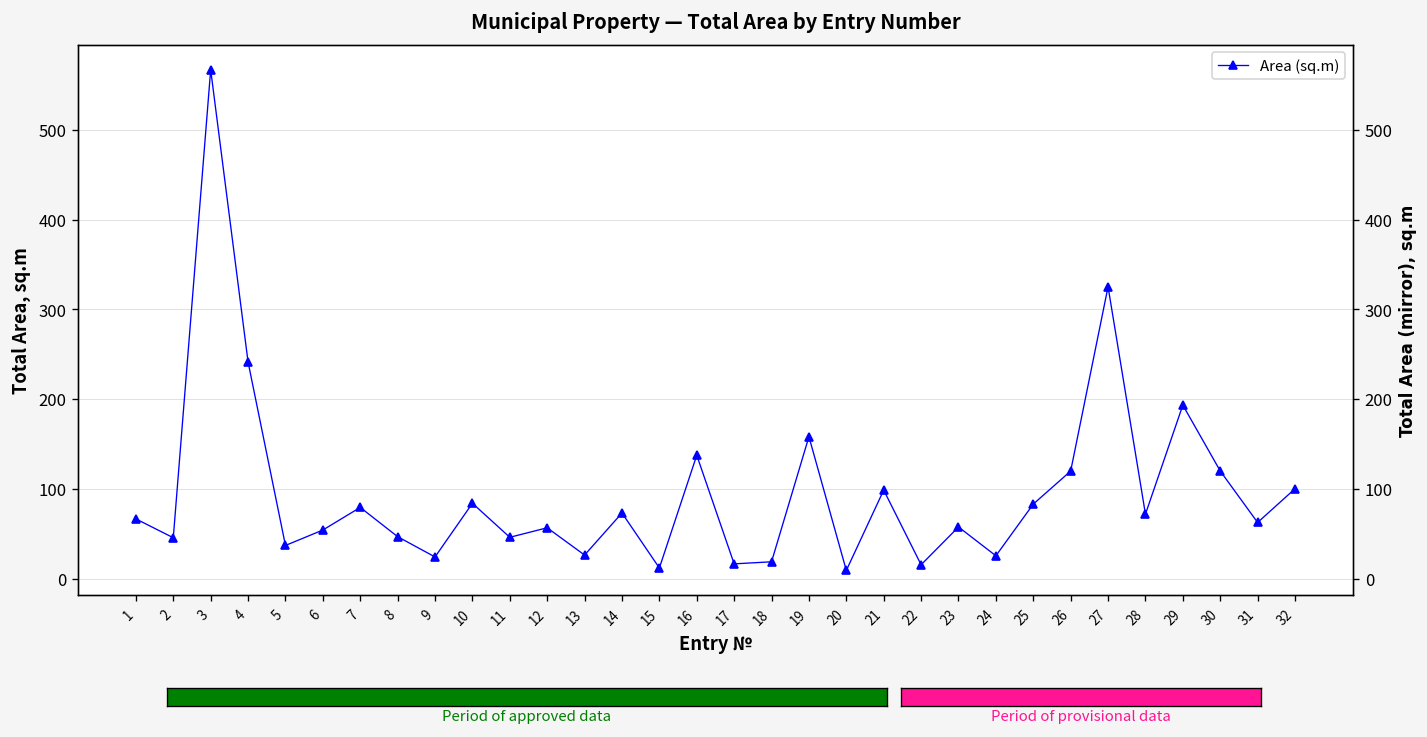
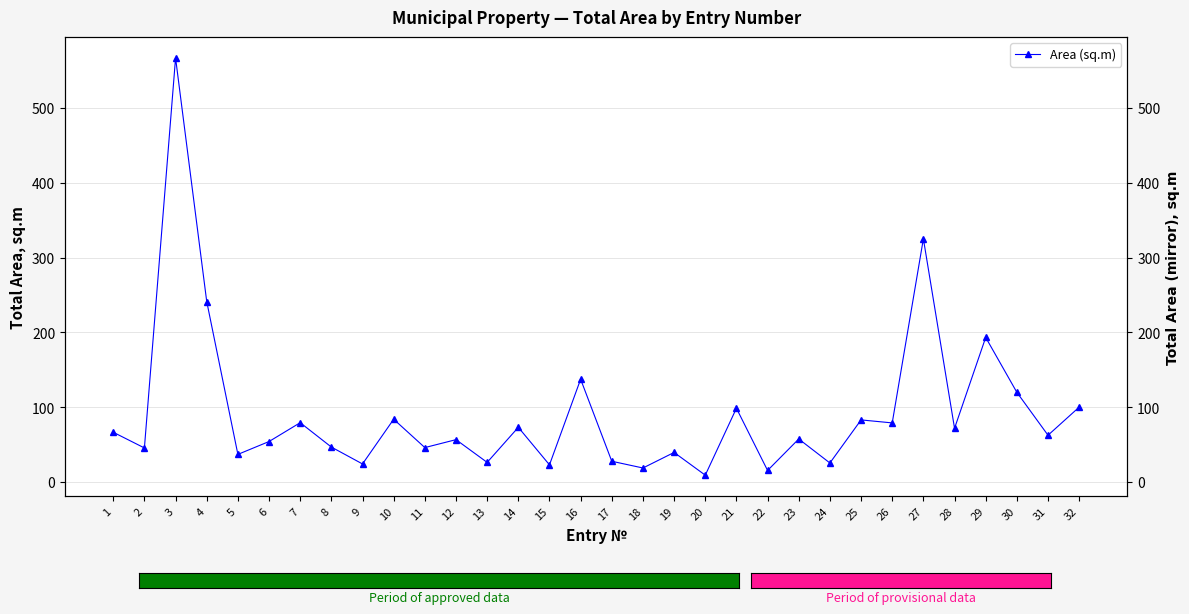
15: 10 -> 20
17: 20 -> 30
19: 160 -> 40
26: 120 -> 80
